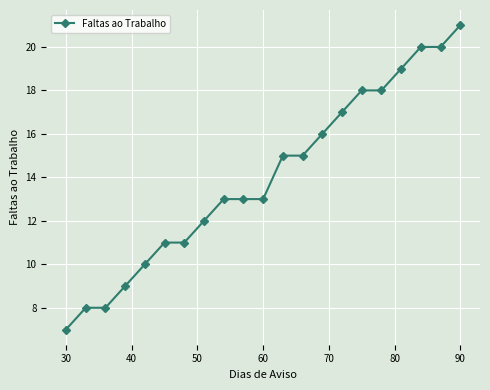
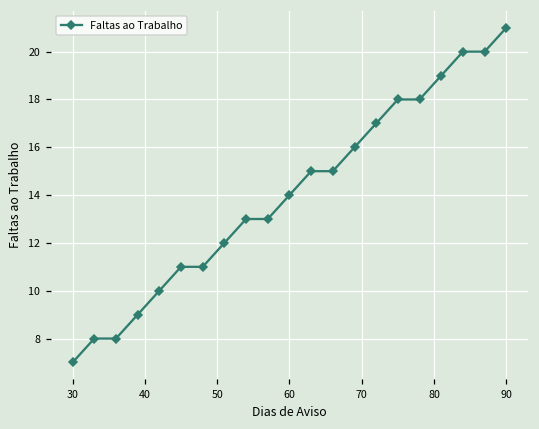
60: 13 -> 14
